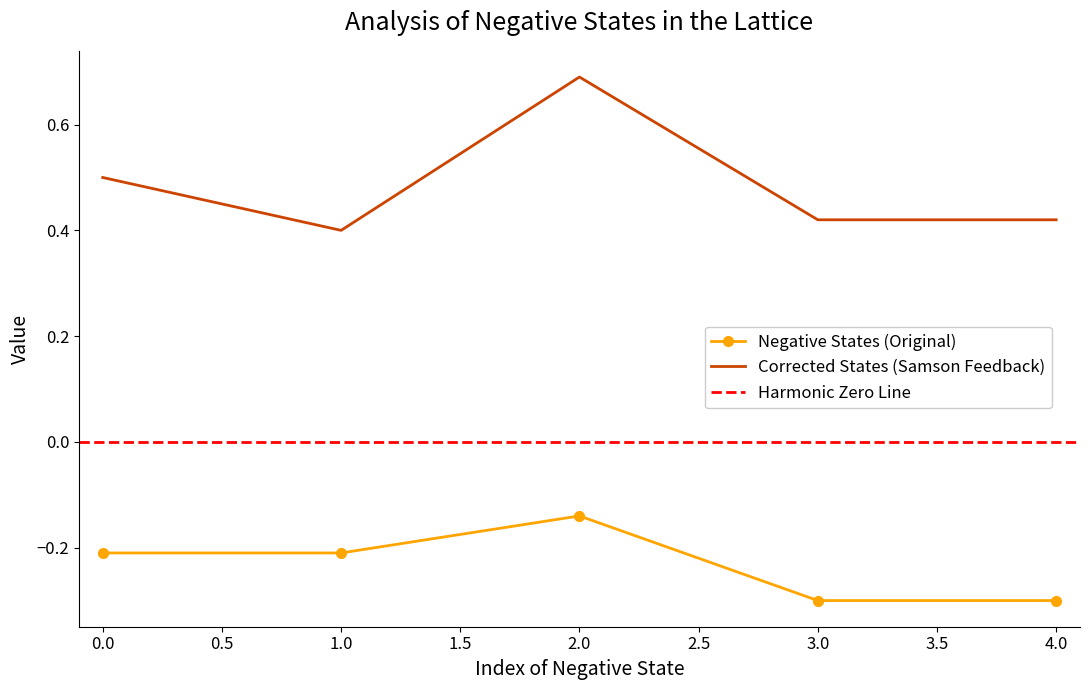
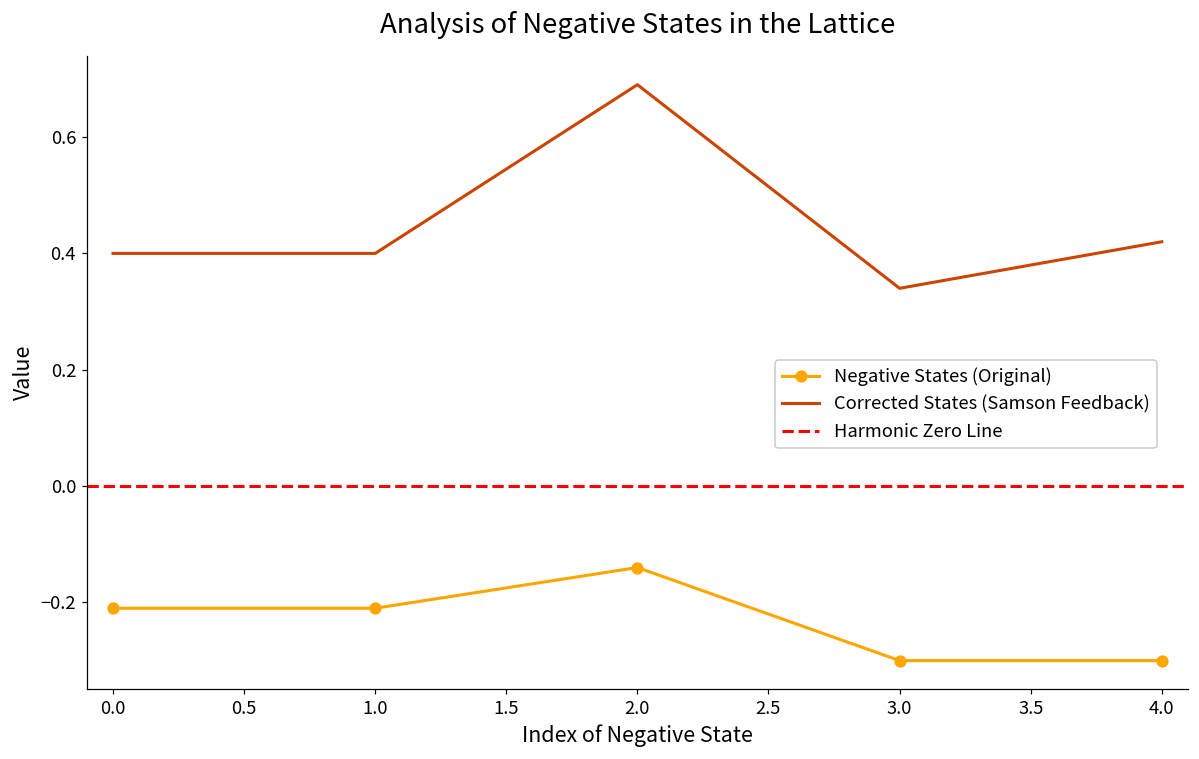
Corrected States (Samson Feedback), 0.0: 0.5 -> 0.4
Corrected States (Samson Feedback), 3.0: 0.42 -> 0.34
